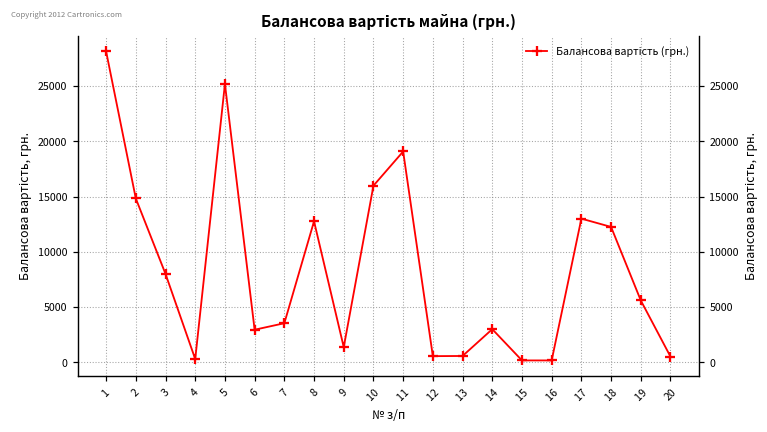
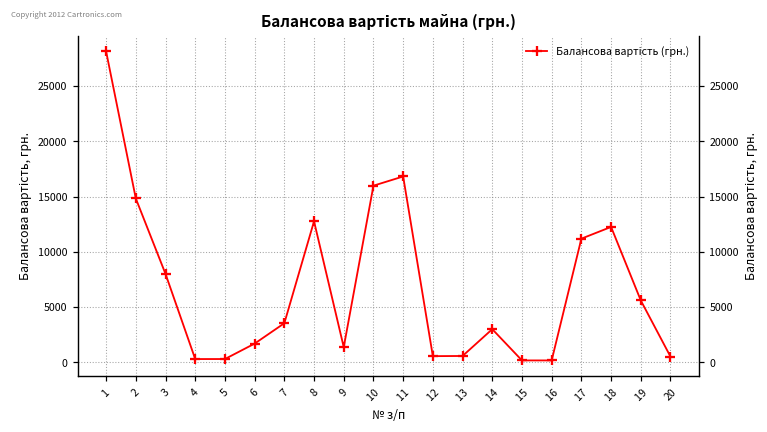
5: 25200 -> 300
6: 3000 -> 1700
11: 19100 -> 16800
17: 13000 -> 11200
